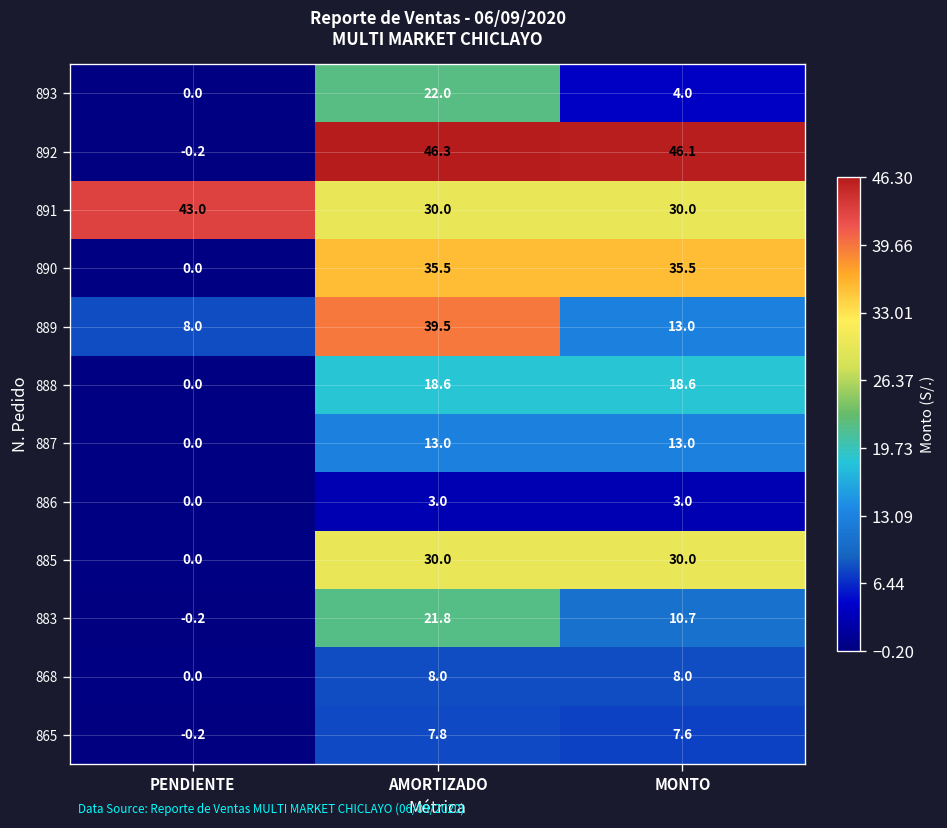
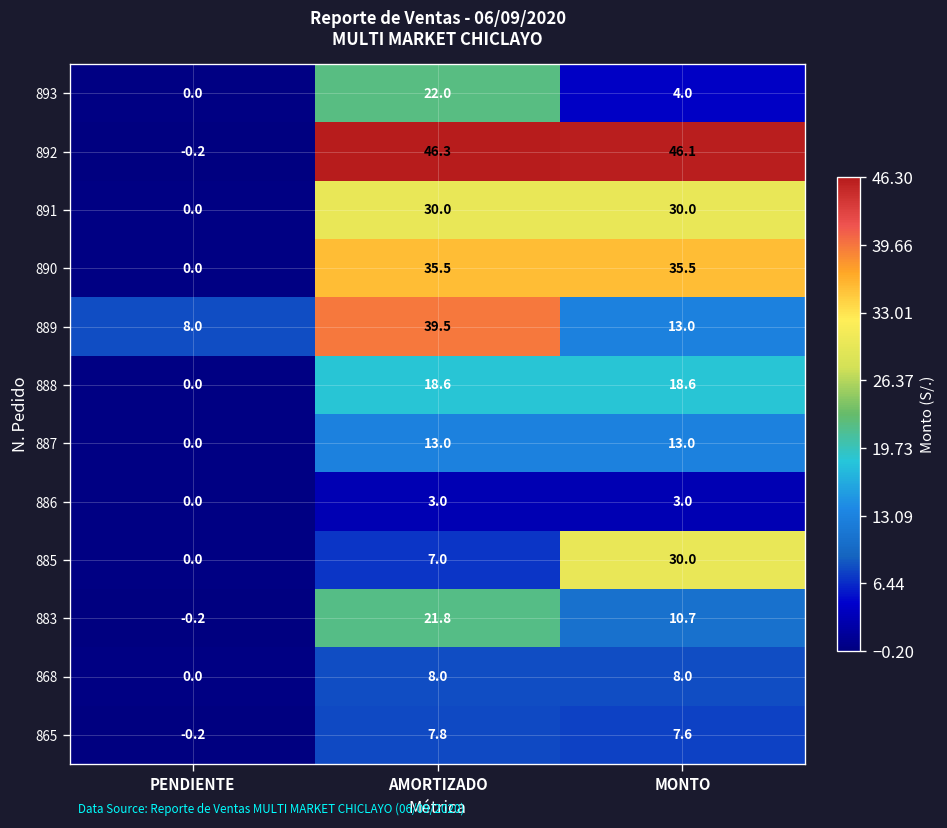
891, PENDIENTE: 43.0 -> 0.0
885, AMORTIZADO: 30.0 -> 7.0
